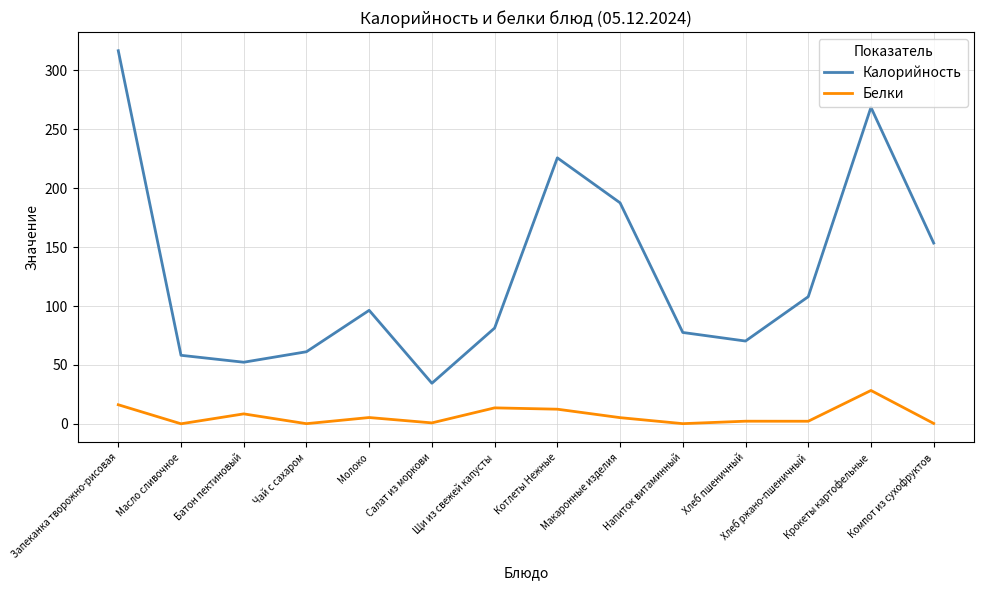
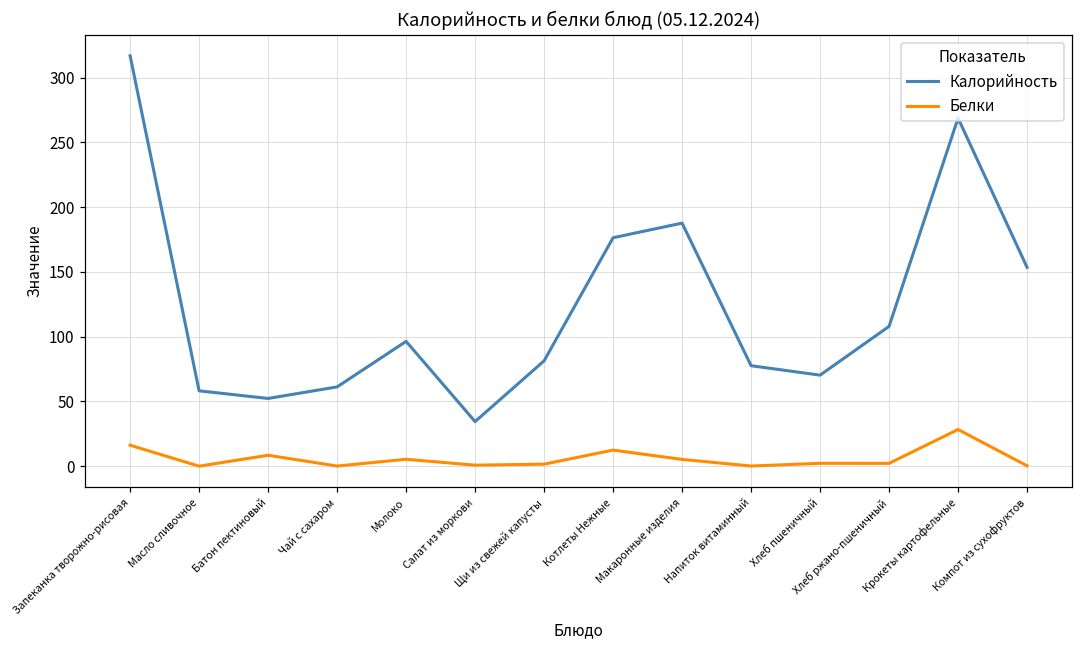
Белки, Щи из свежей капусты: 14 -> 2
Калорийность, Котлеты Нежные: 226 -> 176
